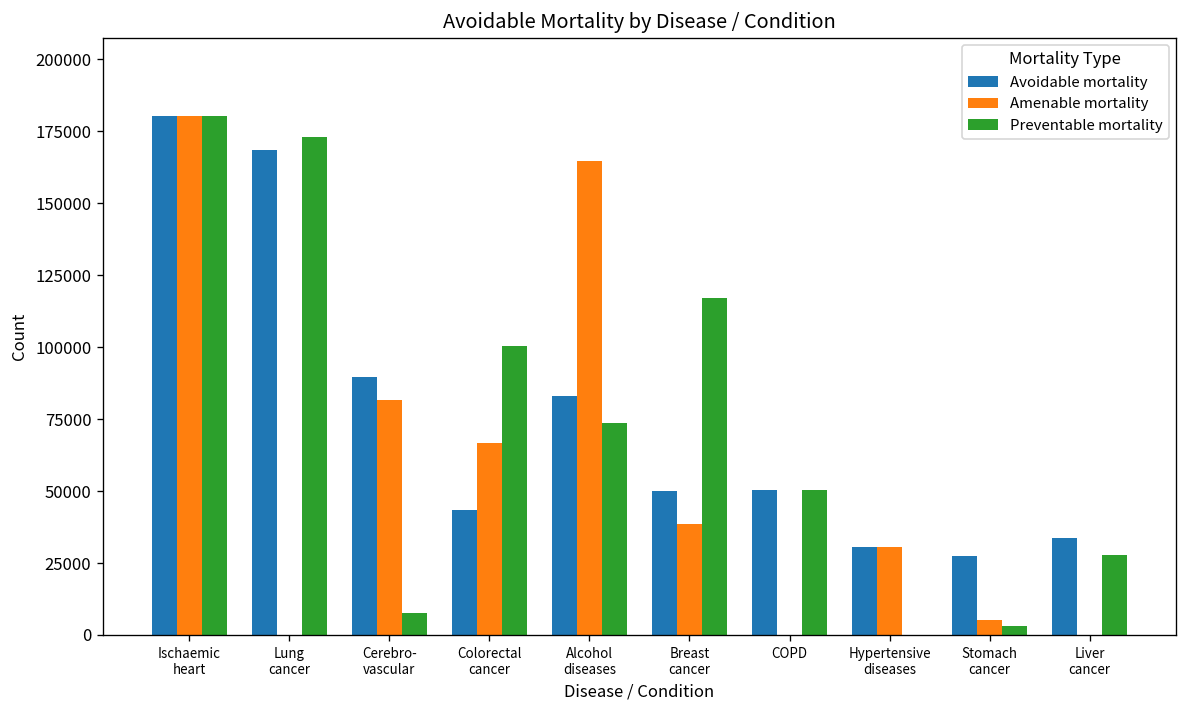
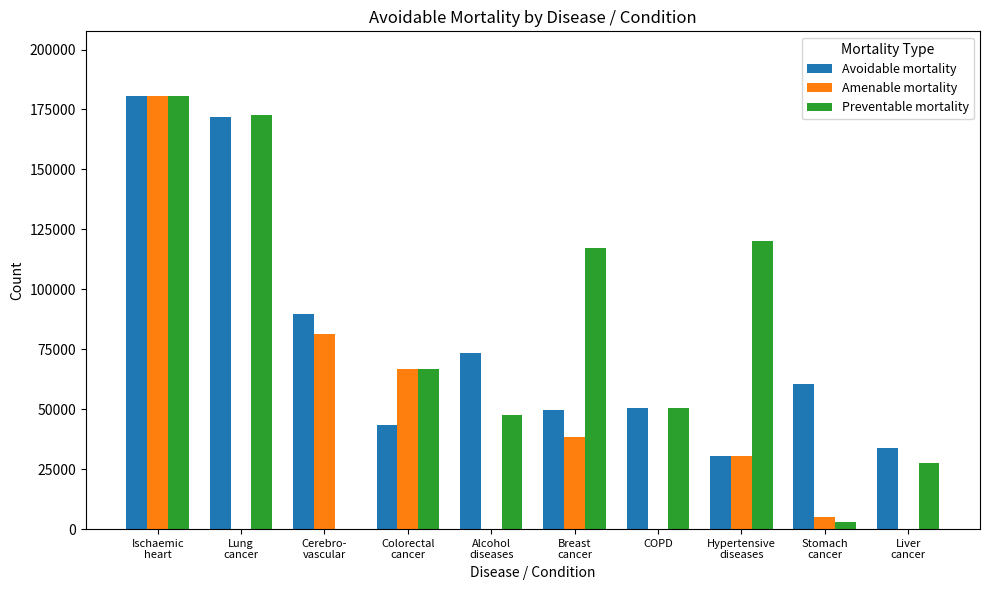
Avoidable mortality, Lung cancer: 168000 -> 172000
Preventable mortality, Cerebro- vascular: 7000 -> 0
Preventable mortality, Colorectal cancer: 100000 -> 67000
Avoidable mortality, Alcohol diseases: 83000 -> 74000
Amenable mortality, Alcohol diseases: 165000 -> 0
Preventable mortality, Alcohol diseases: 74000 -> 48000
Preventable mortality, Hypertensive diseases: 0 -> 120000
Avoidable mortality, Stomach cancer: 28000 -> 60000
